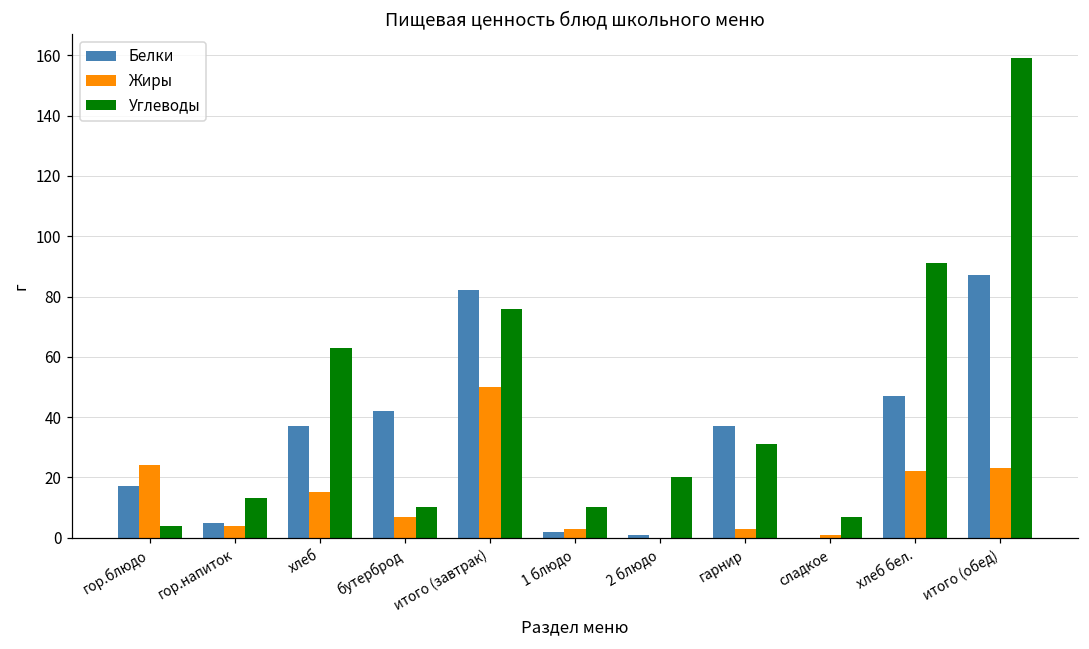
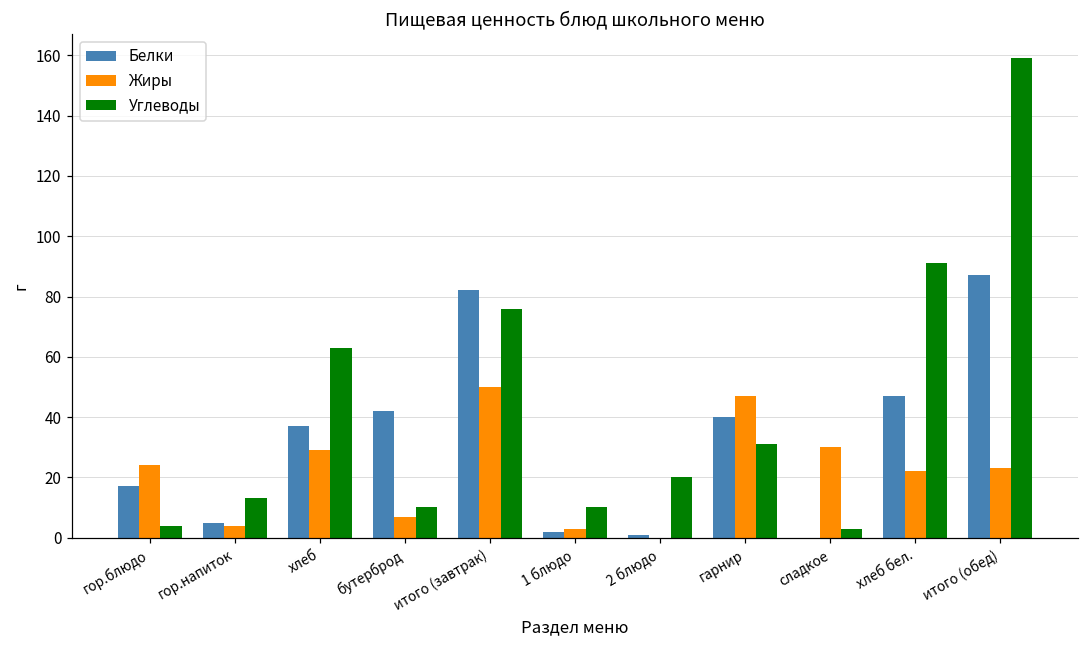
Жиры, хлеб: 15 -> 29
Белки, гарнир: 37 -> 40
Жиры, гарнир: 3 -> 47
Жиры, сладкое: 1 -> 30
Углеводы, сладкое: 7 -> 3
